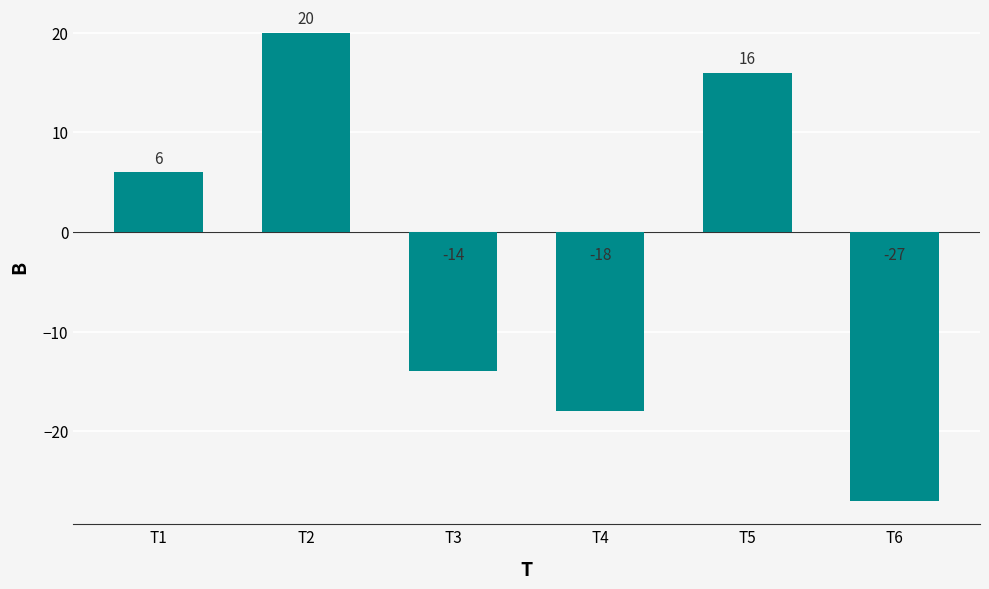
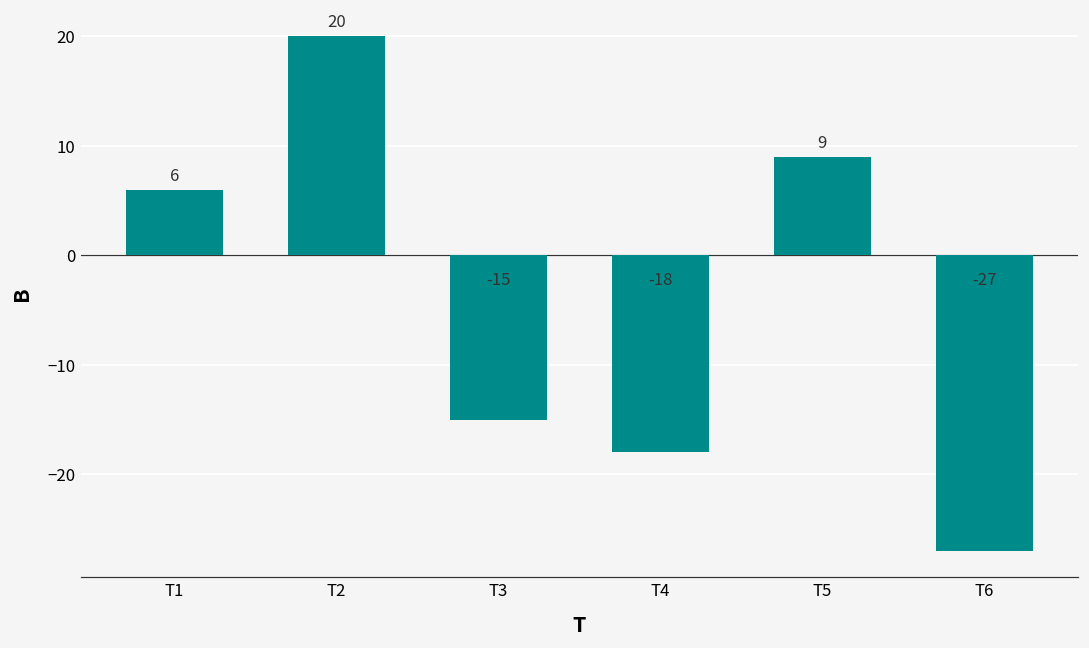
T3: -14 -> -15
T5: 16 -> 9
